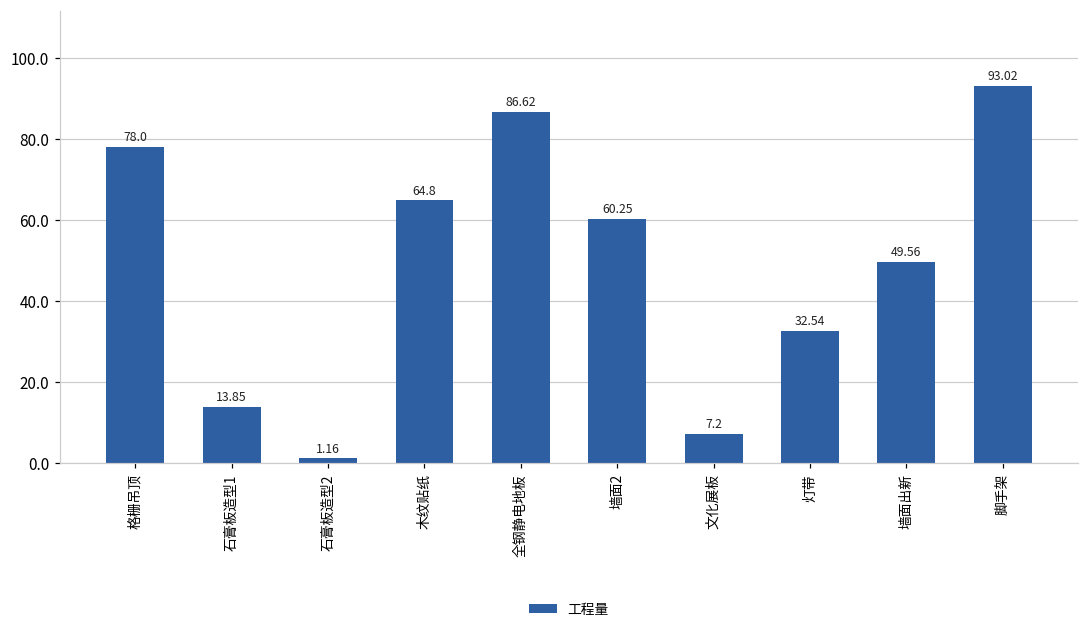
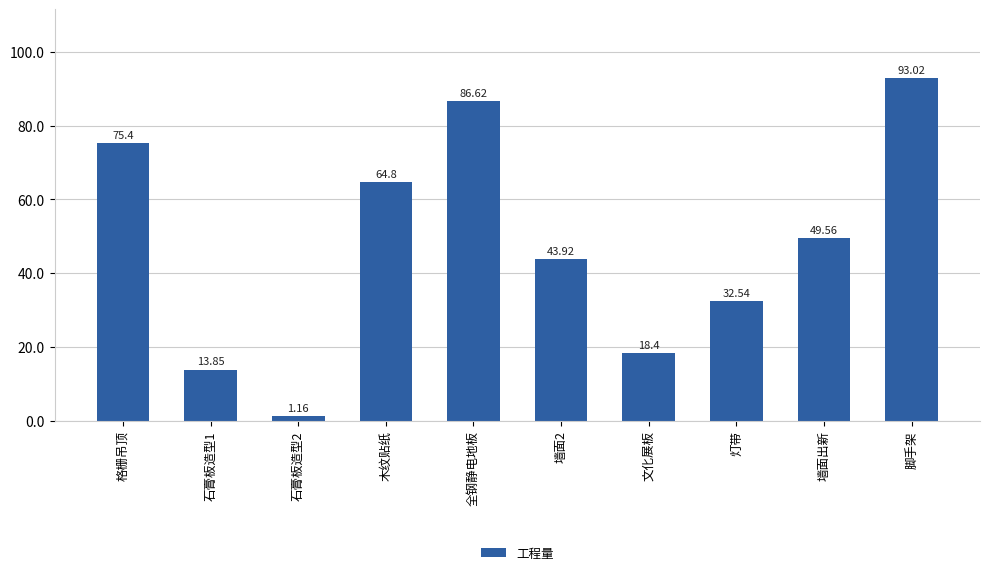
格栅吊顶: 78.0 -> 75.4
墙面2: 60.25 -> 43.92
文化展板: 7.2 -> 18.4
